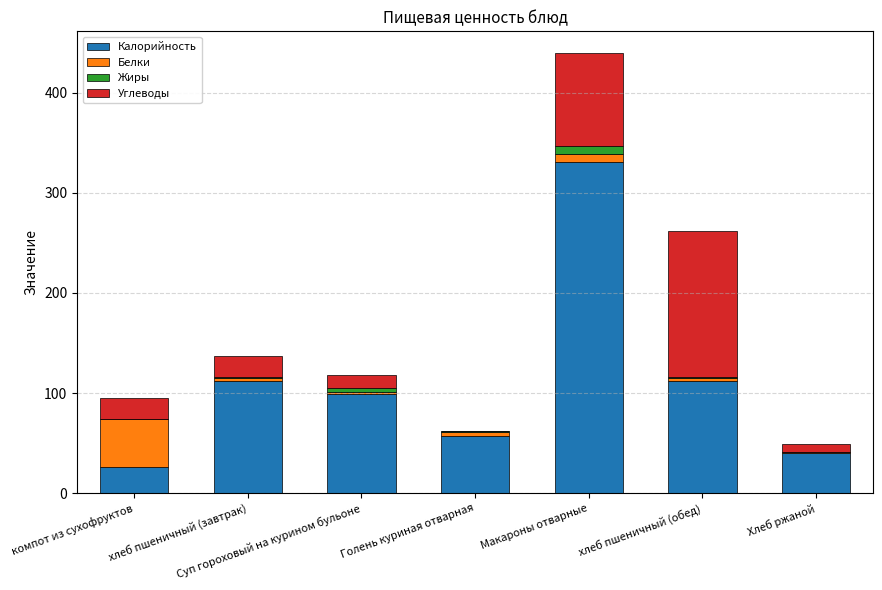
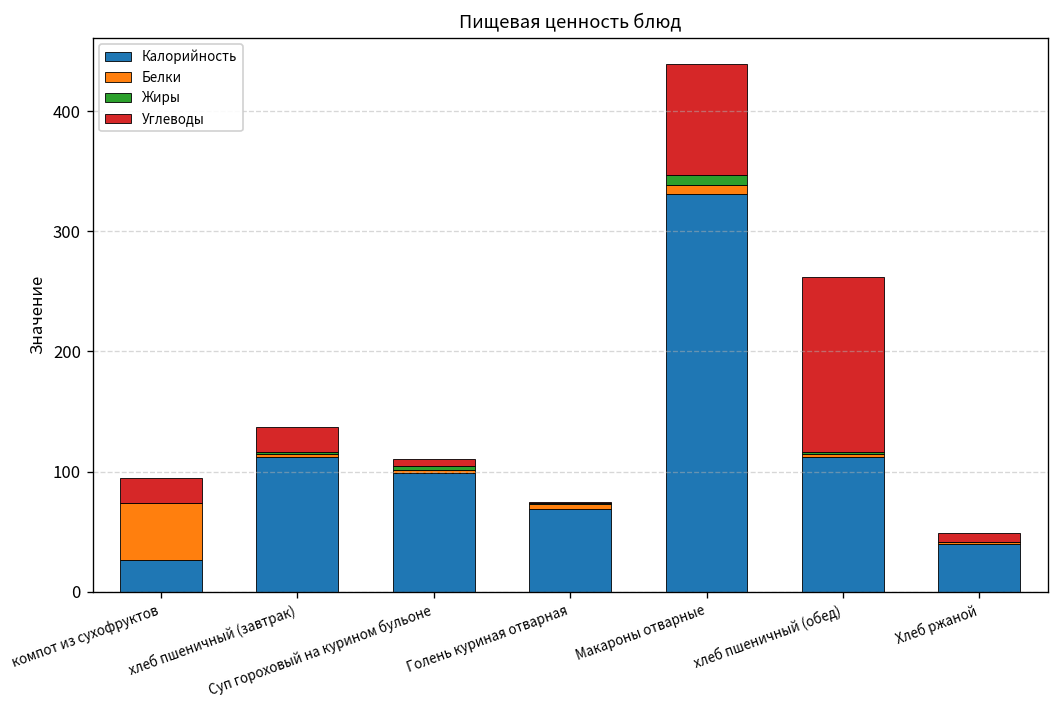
Углеводы, Суп гороховый на курином бульоне: 14 -> 6
Калорийность, Голень куриная отварная: 57 -> 69
